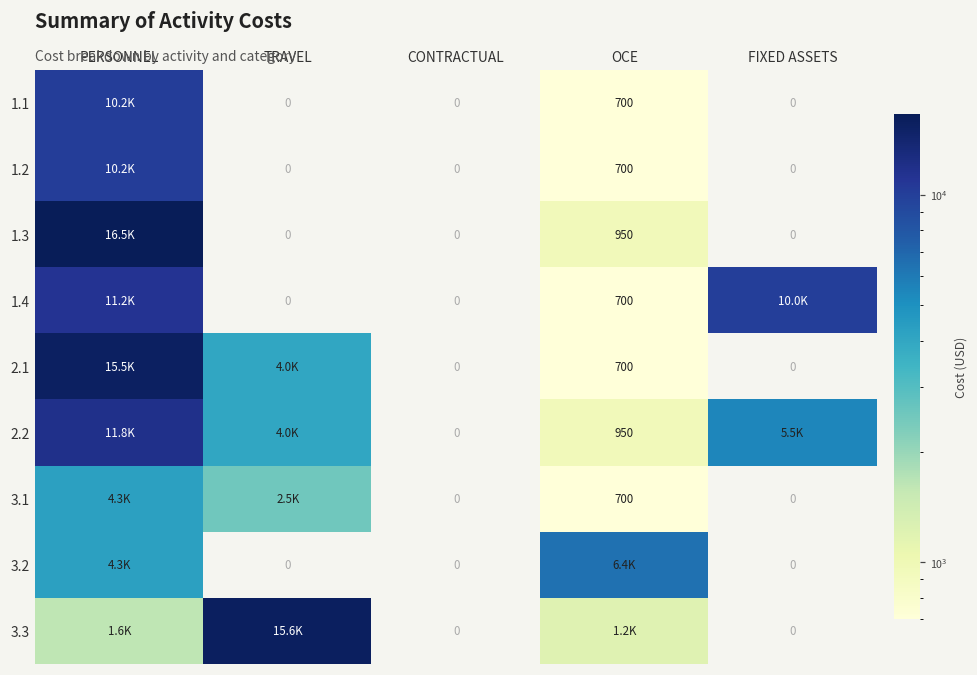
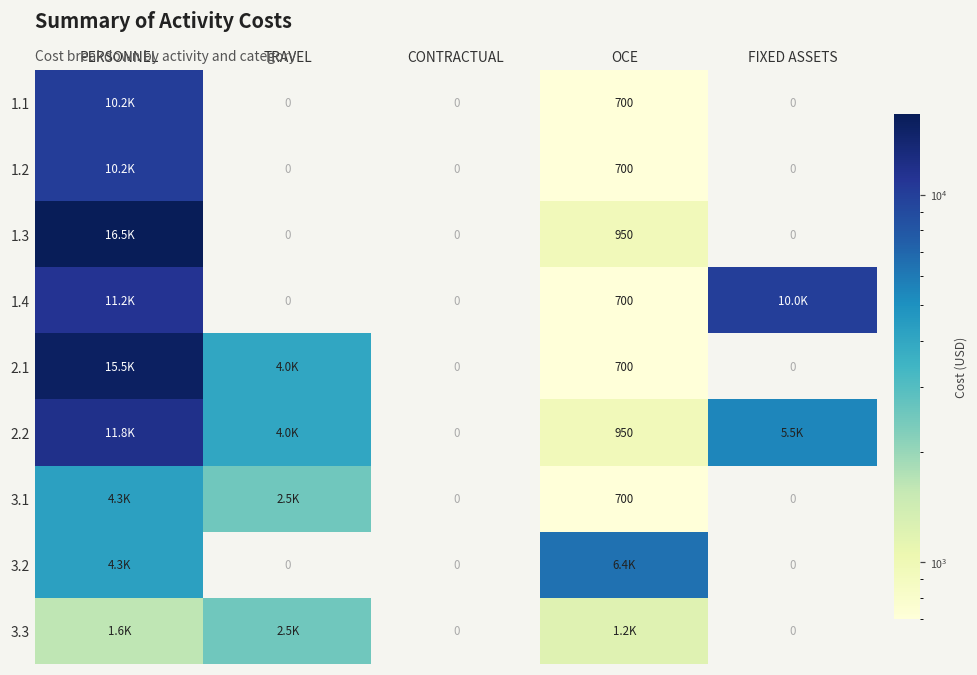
3.3, TRAVEL: 15.6K -> 2.5K
